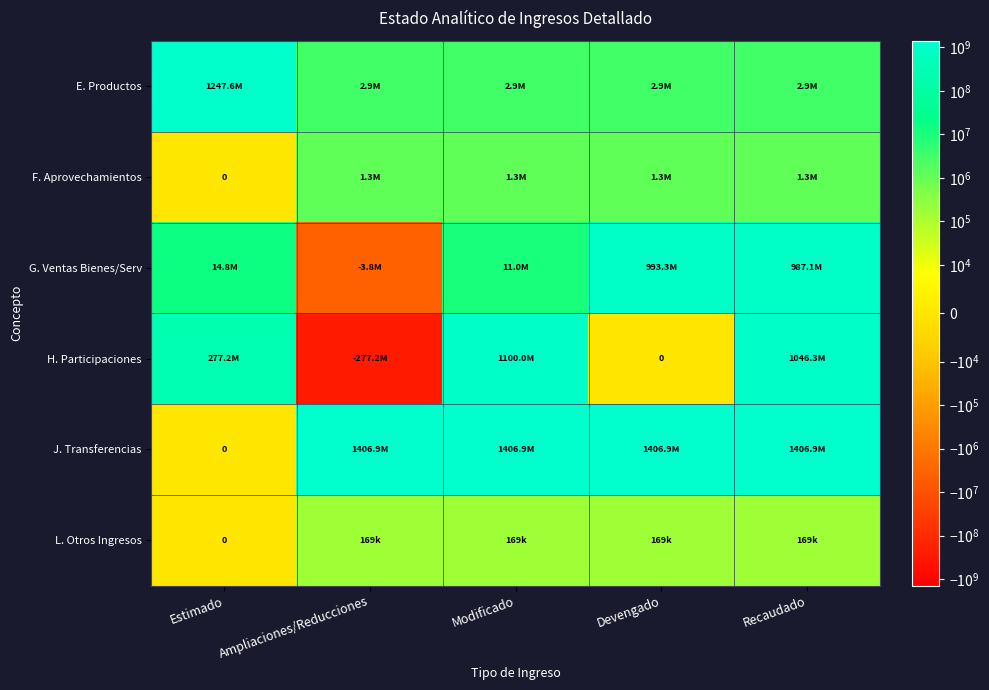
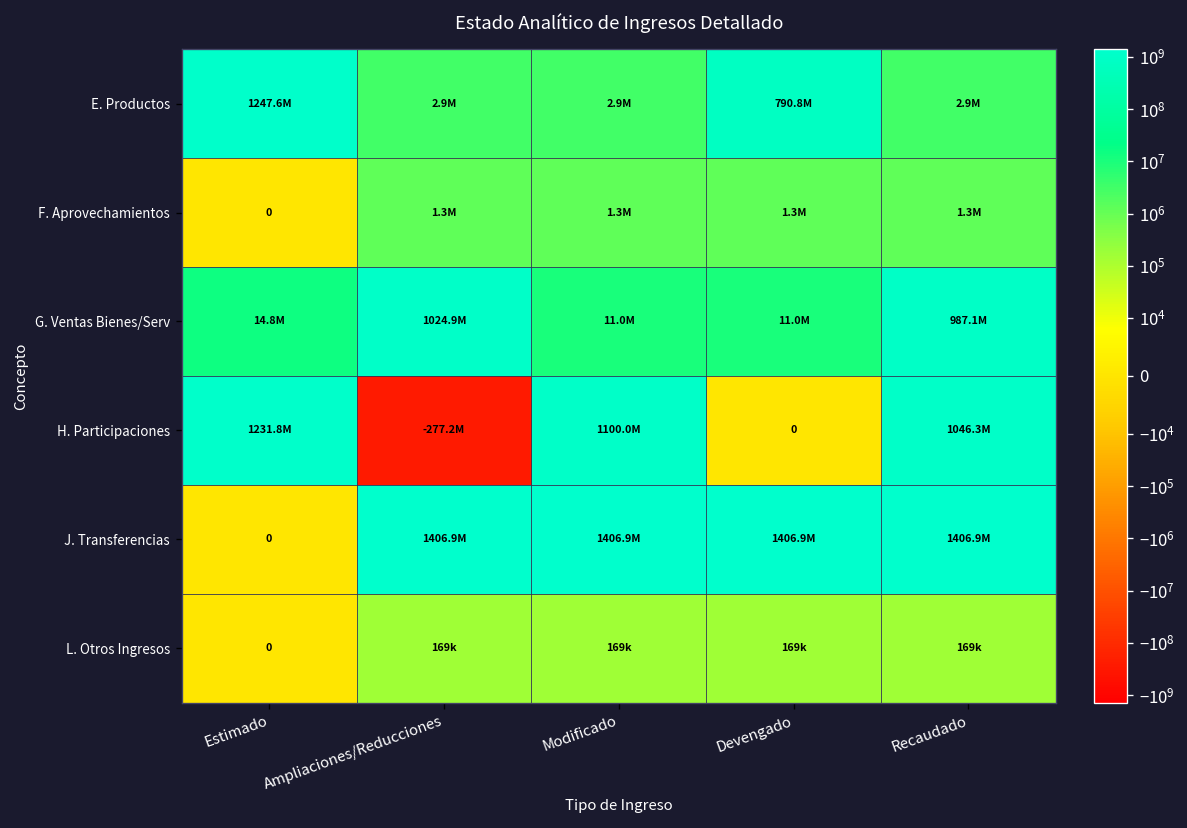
E. Productos, Devengado: 2.9M -> 790.8M
G. Ventas Bienes/Serv, Ampliaciones/Reducciones: -3.8M -> 1024.9M
G. Ventas Bienes/Serv, Devengado: 993.3M -> 11.0M
H. Participaciones, Estimado: 277.2M -> 1231.8M
